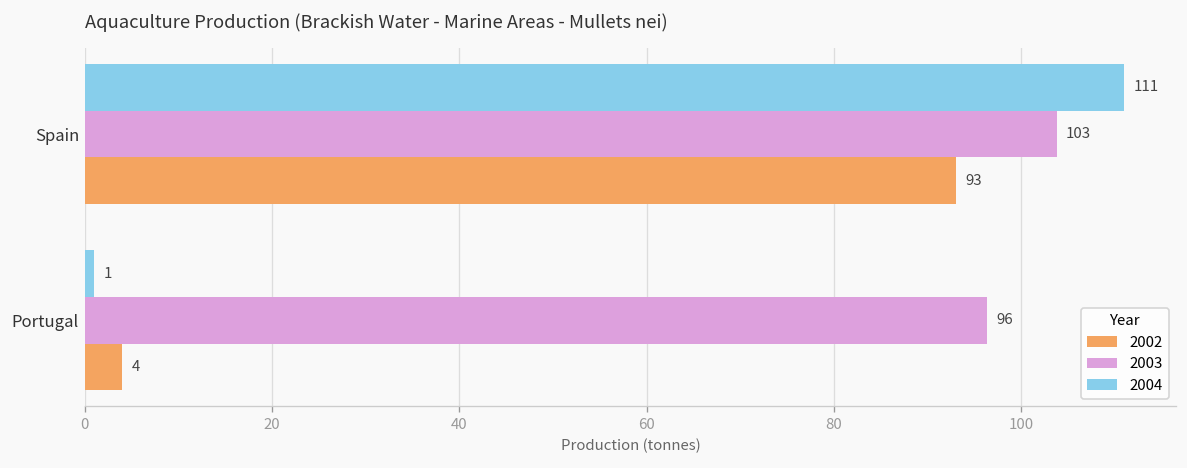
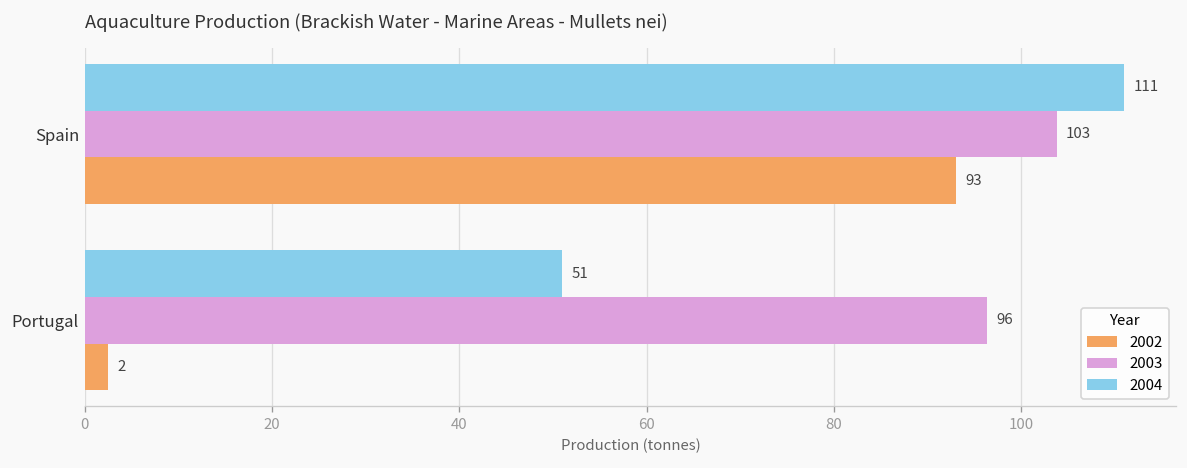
2004, Portugal: 1 -> 51
2002, Portugal: 4 -> 2
